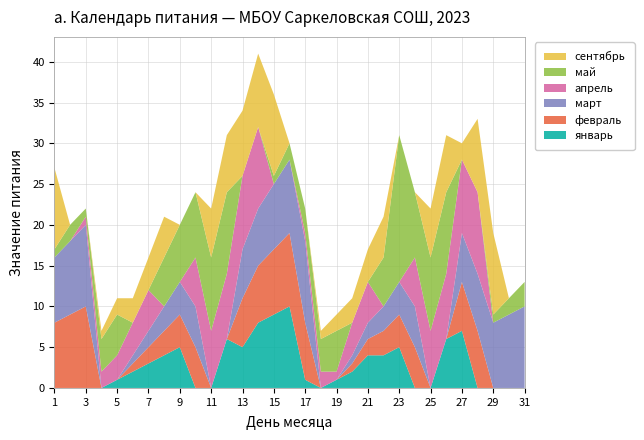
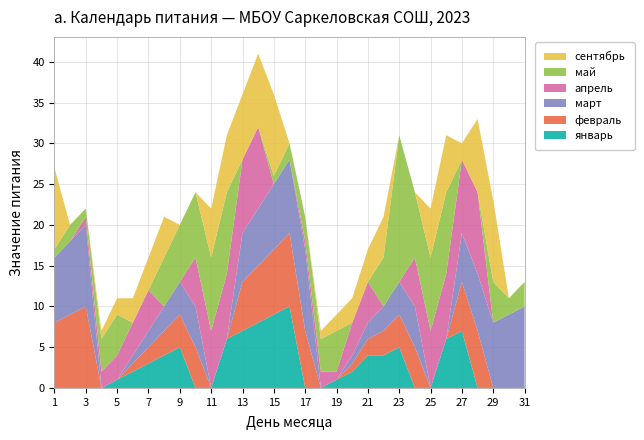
январь, 13: 5 -> 7
январь, 17: 1 -> 0
май, 29: 1 -> 5
